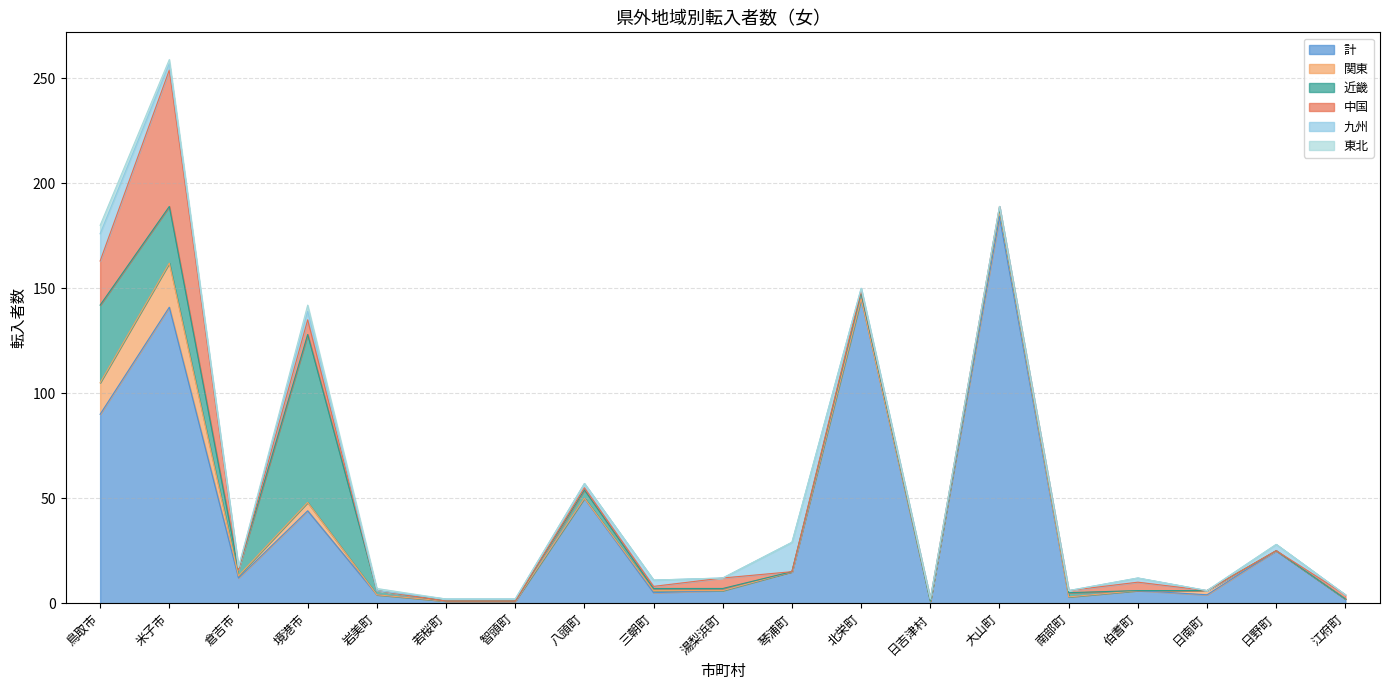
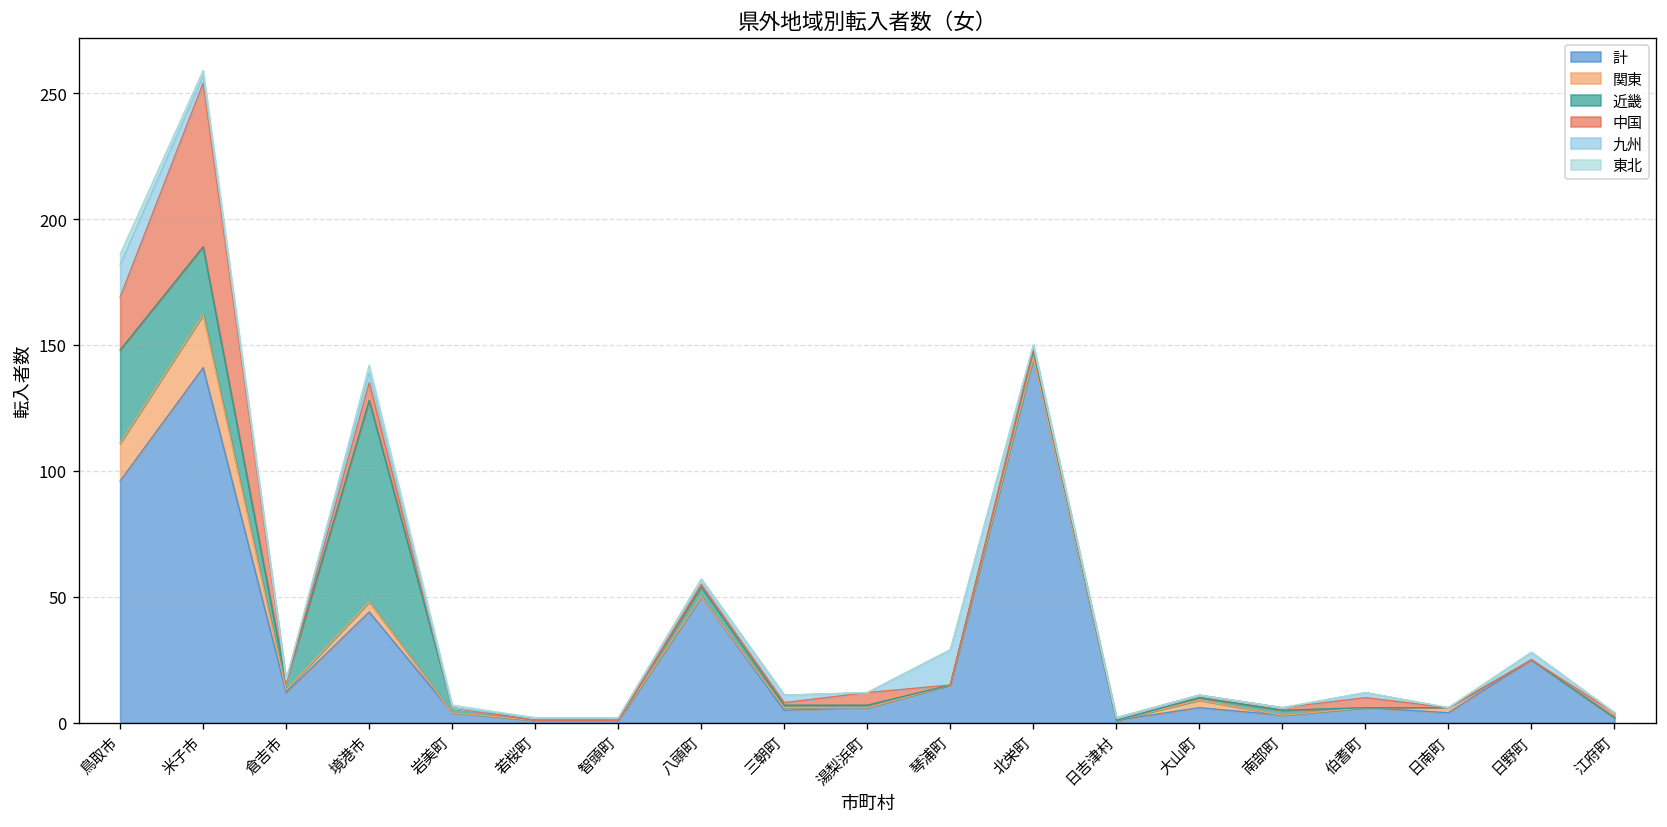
計, 鳥取市: 90 -> 96
計, 大山町: 184 -> 6
